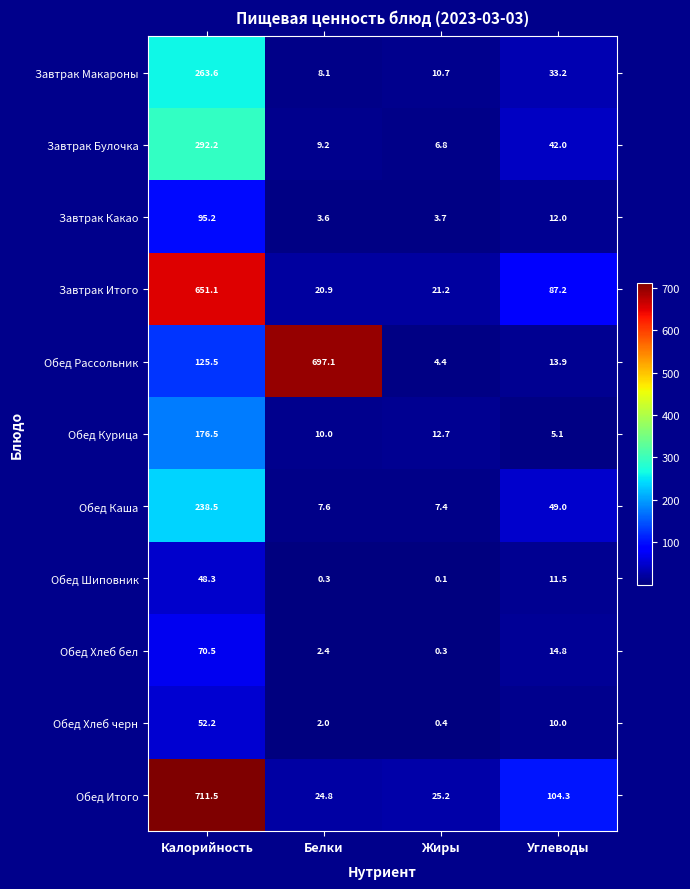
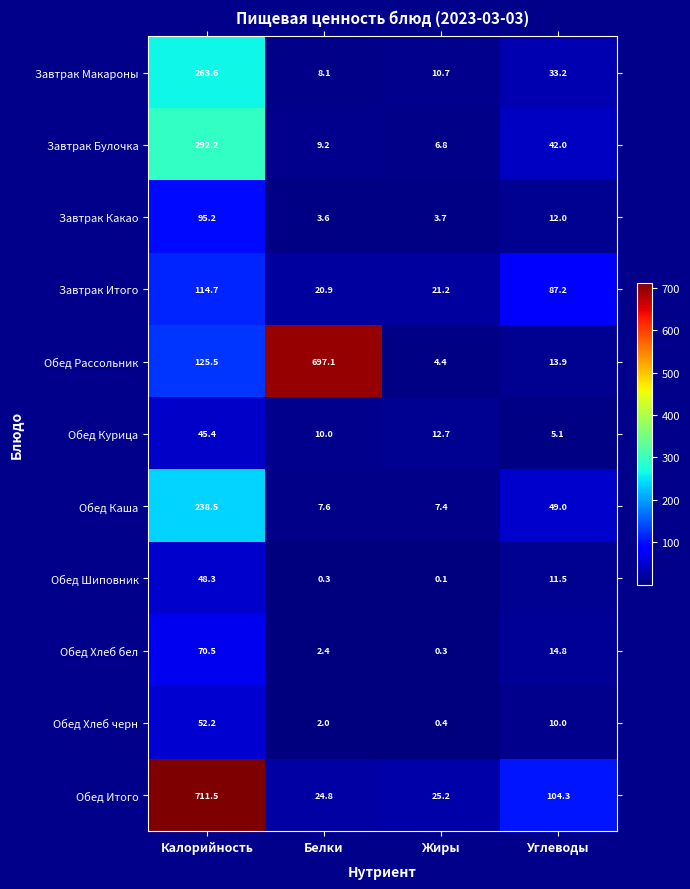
Завтрак Итого, Калорийность: 651.1 -> 114.7
Обед Курица, Калорийность: 176.5 -> 45.4
